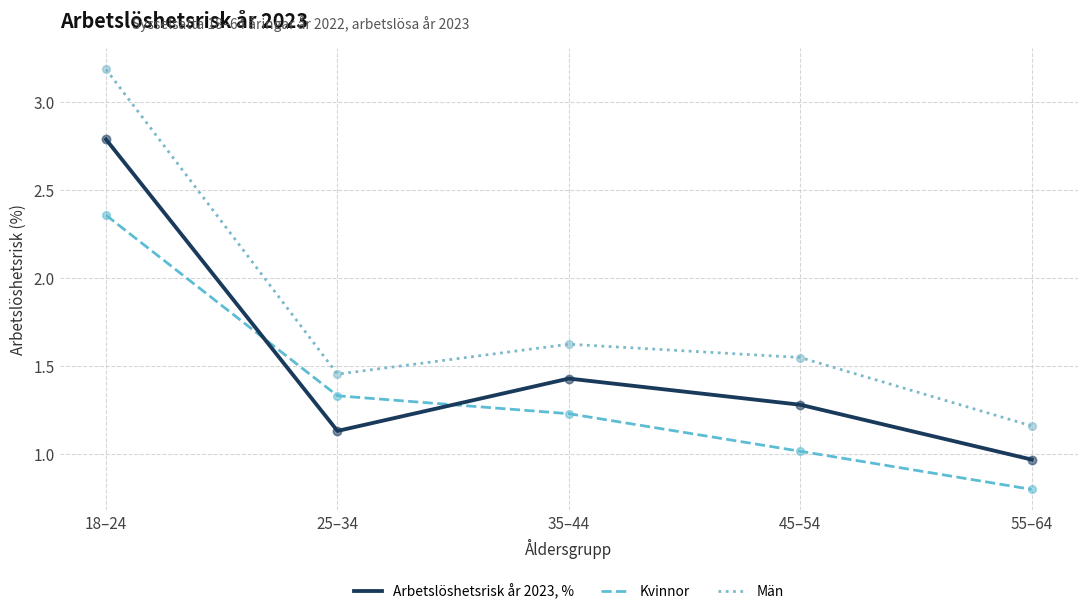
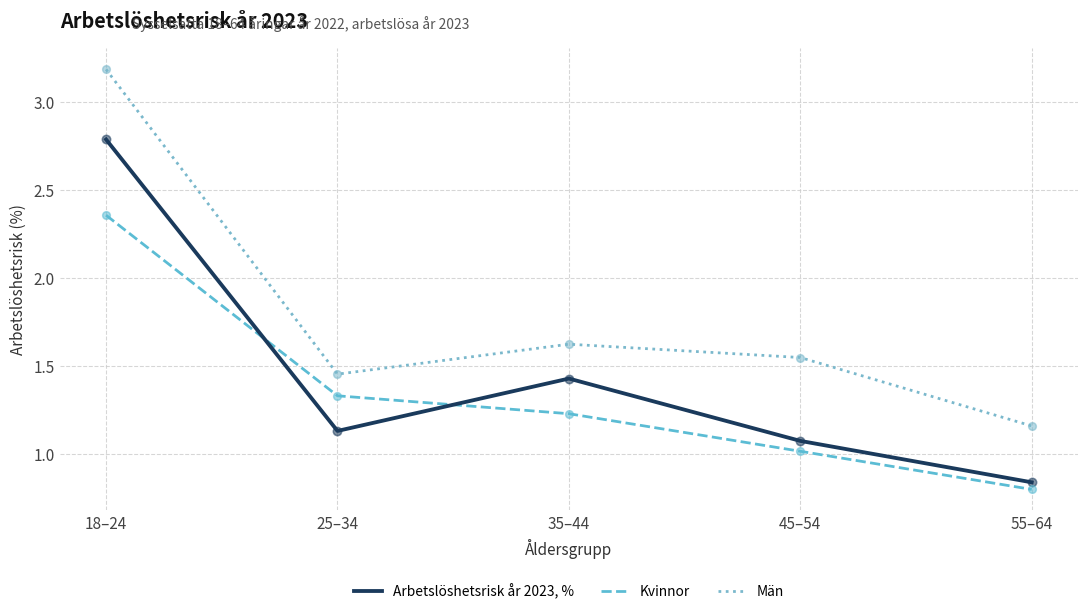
Arbetslöshetsrisk år 2023, %, 45–54: 1.28 -> 1.08
Arbetslöshetsrisk år 2023, %, 55–64: 0.97 -> 0.84
